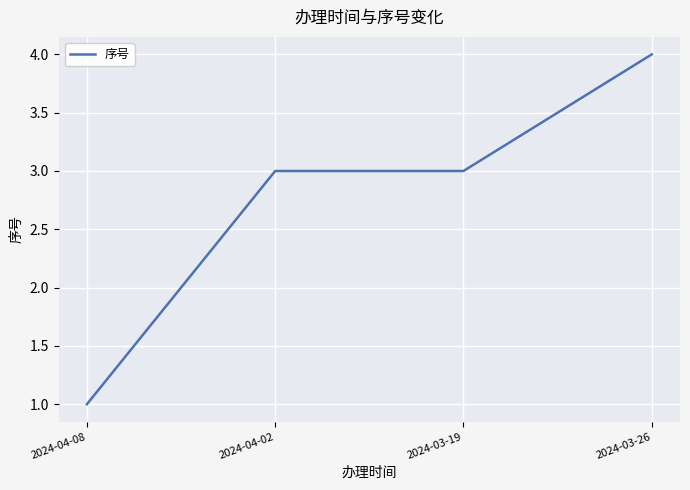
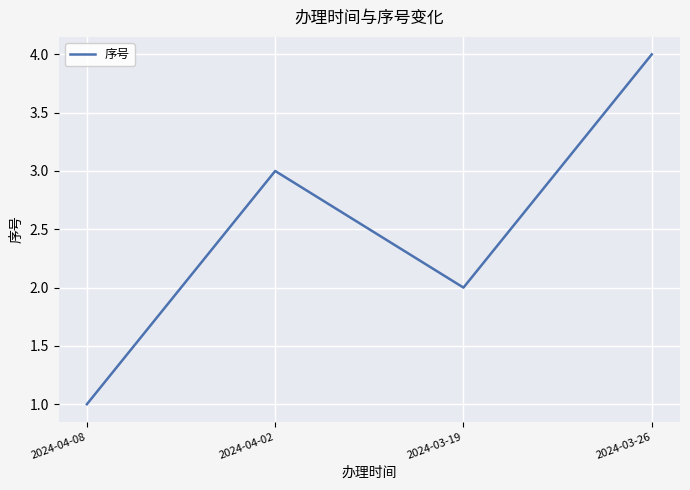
2024-03-19: 3 -> 2
